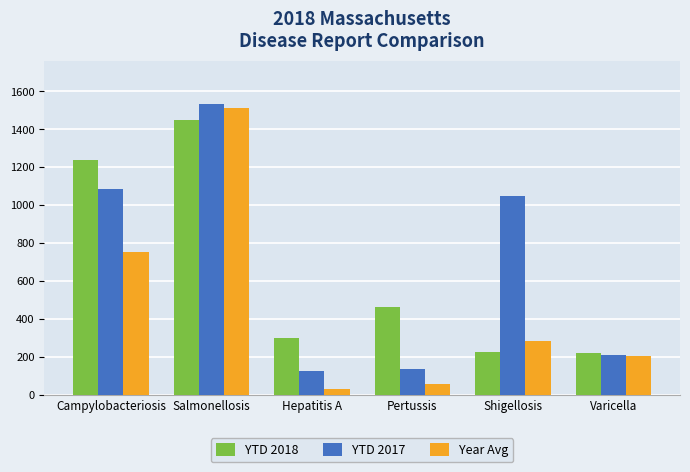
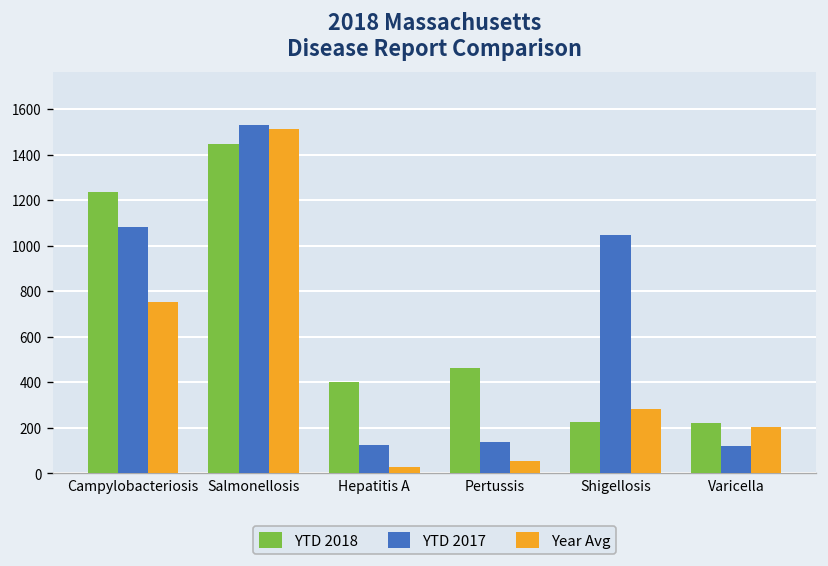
YTD 2018, Hepatitis A: 300 -> 400
YTD 2017, Varicella: 210 -> 120
